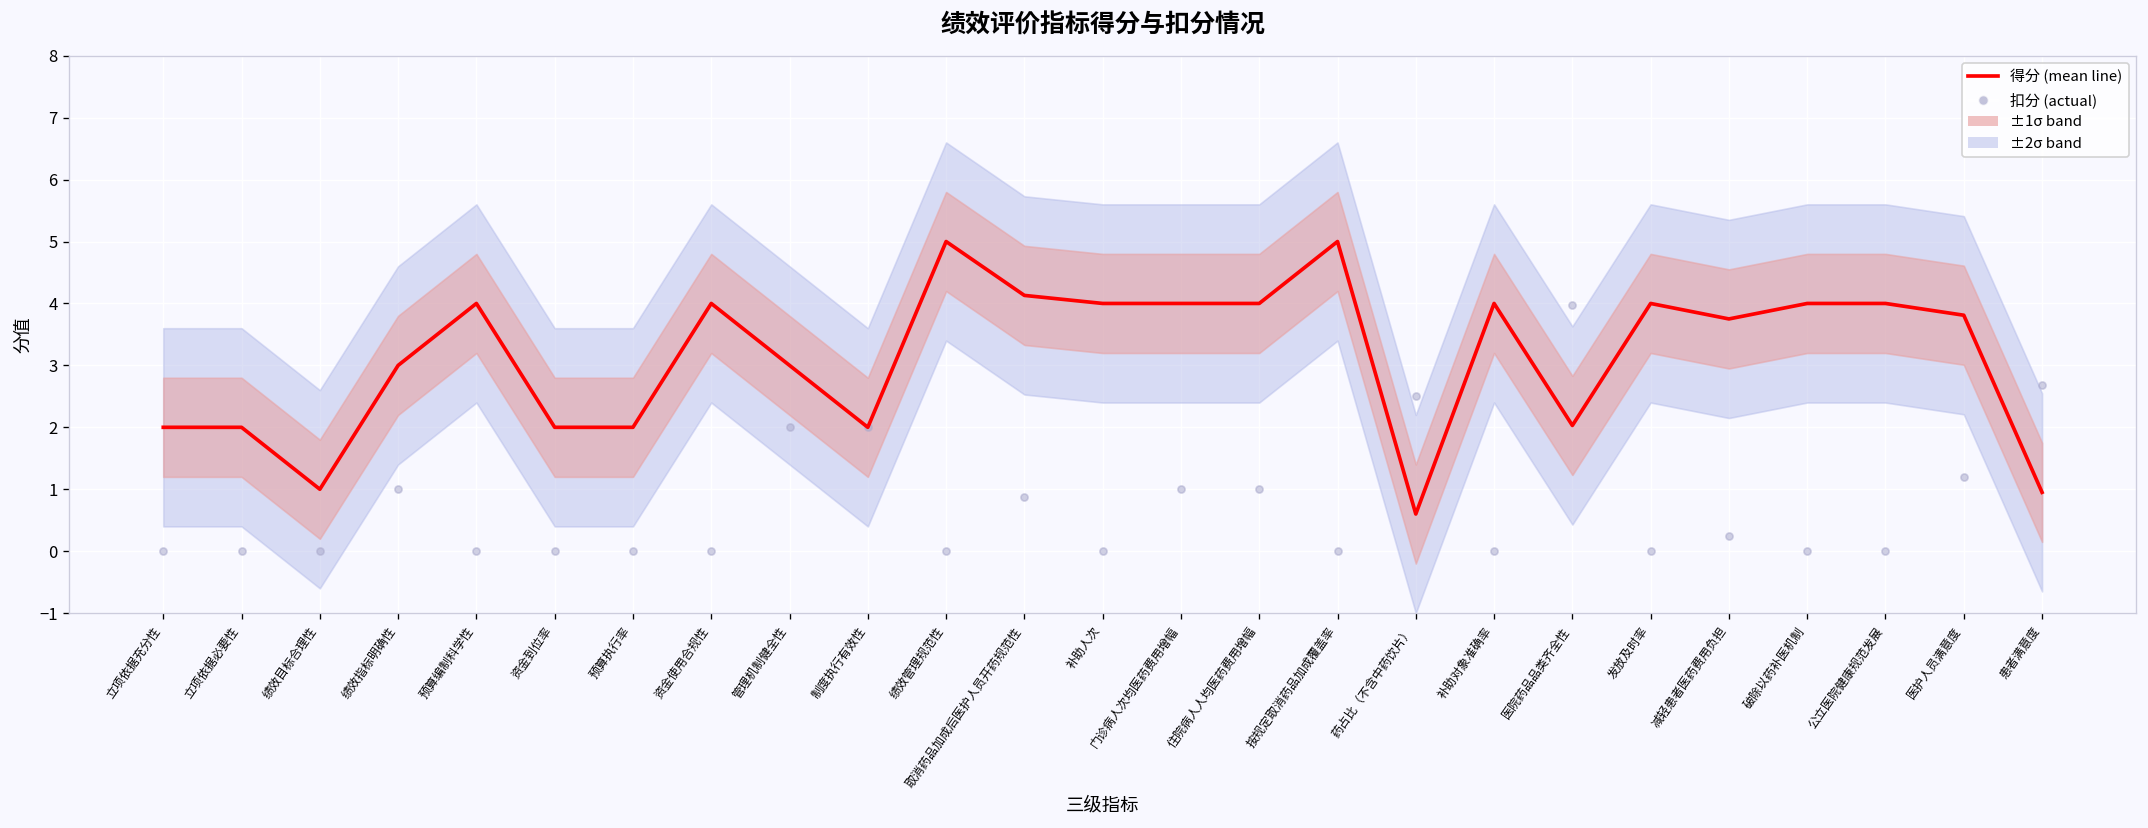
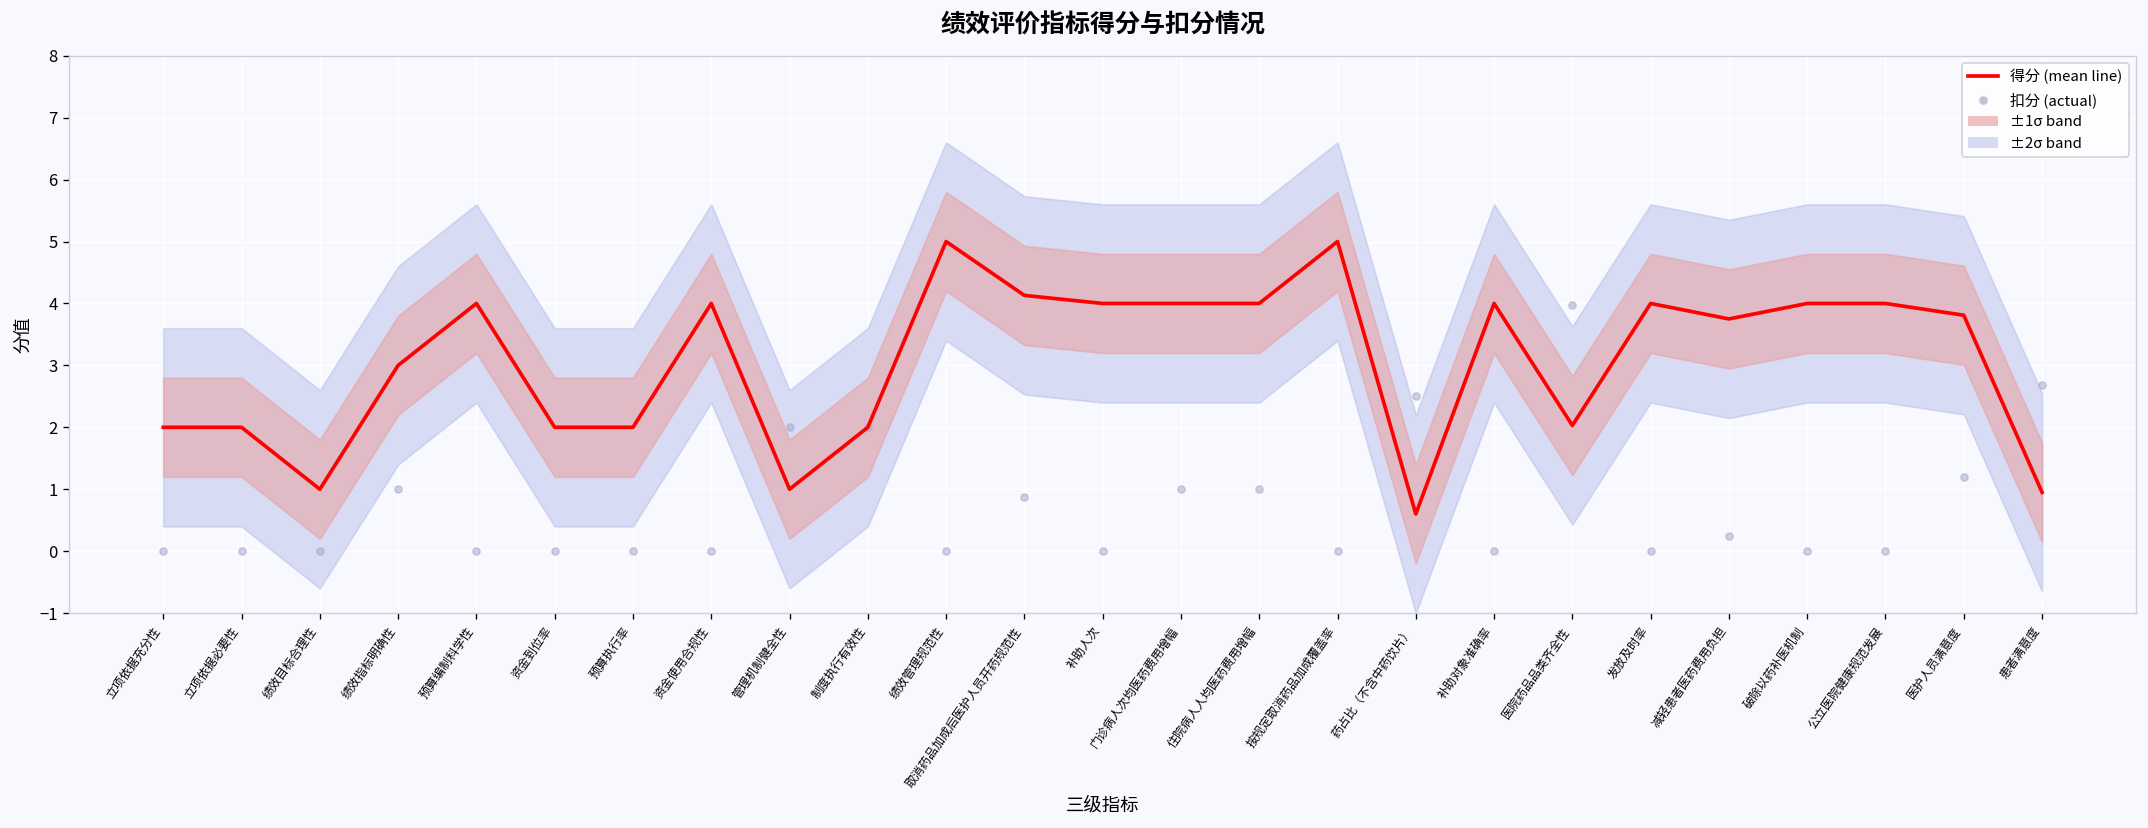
得分 (mean line), 管理机制健全性: 3 -> 1
